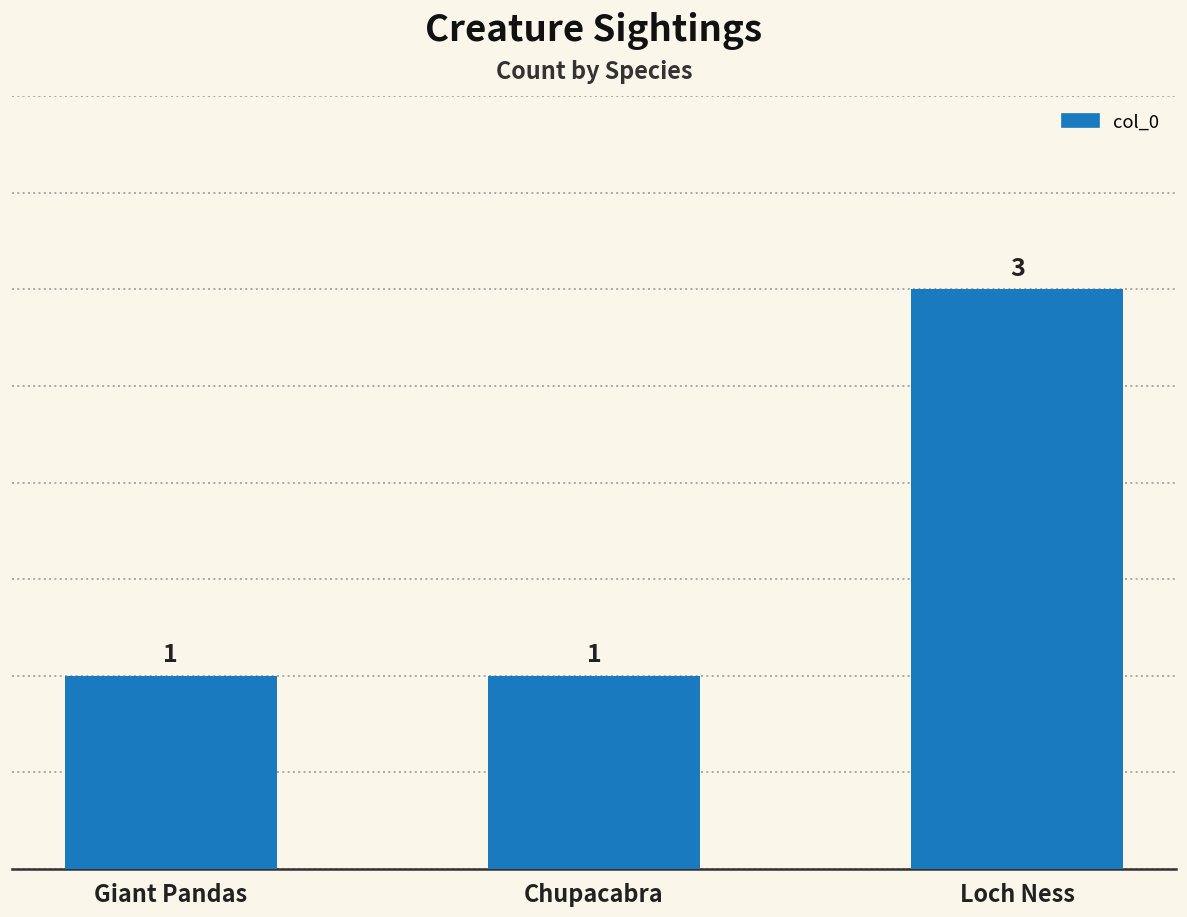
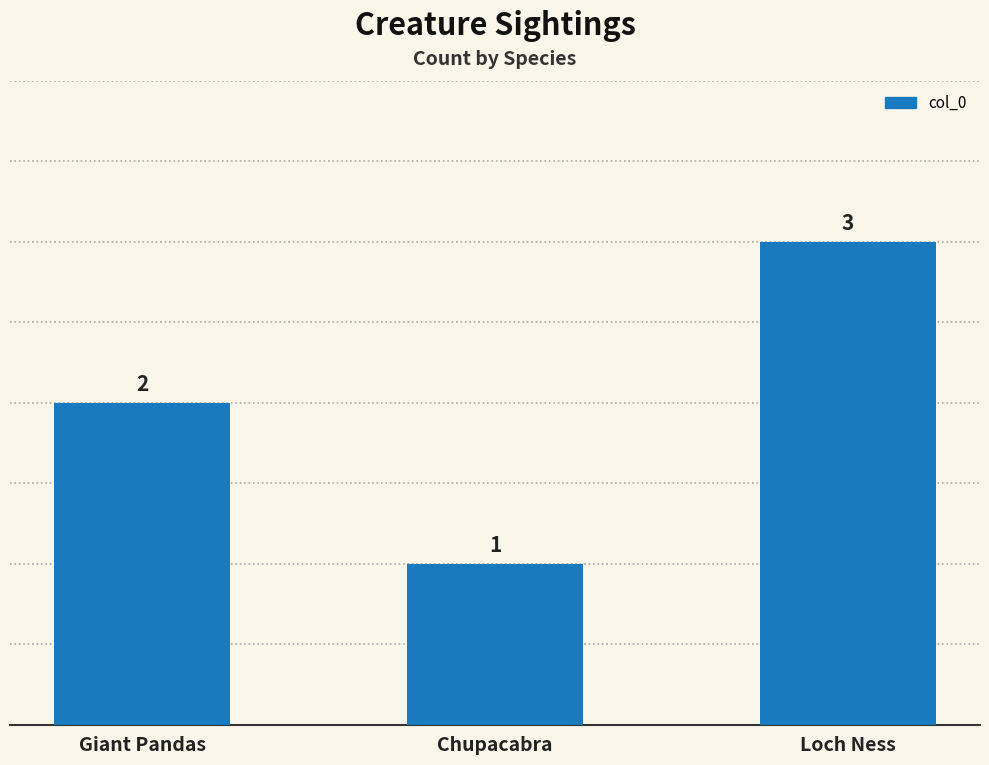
Giant Pandas: 1 -> 2
